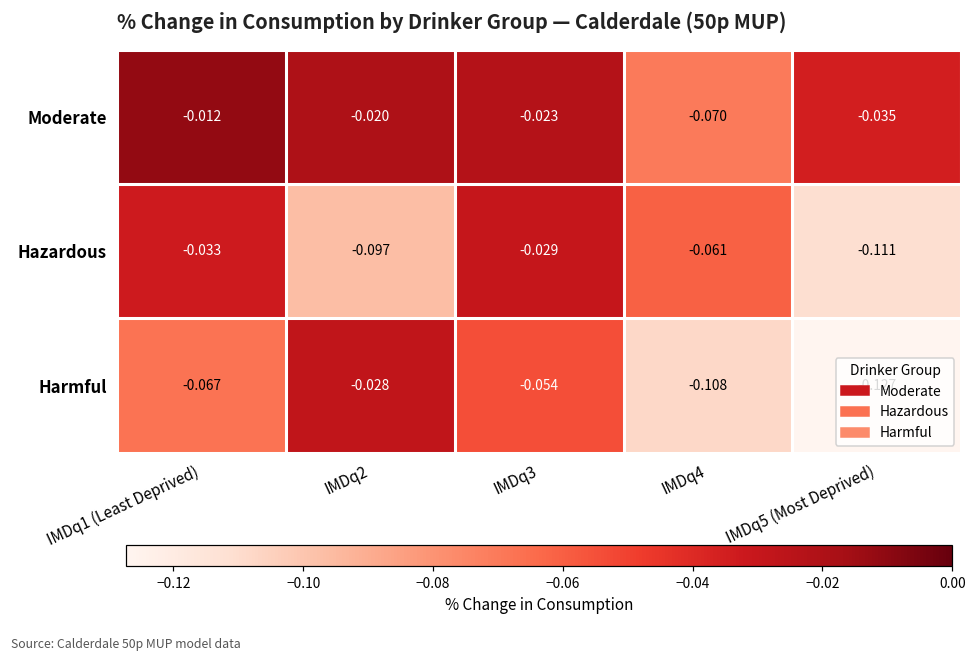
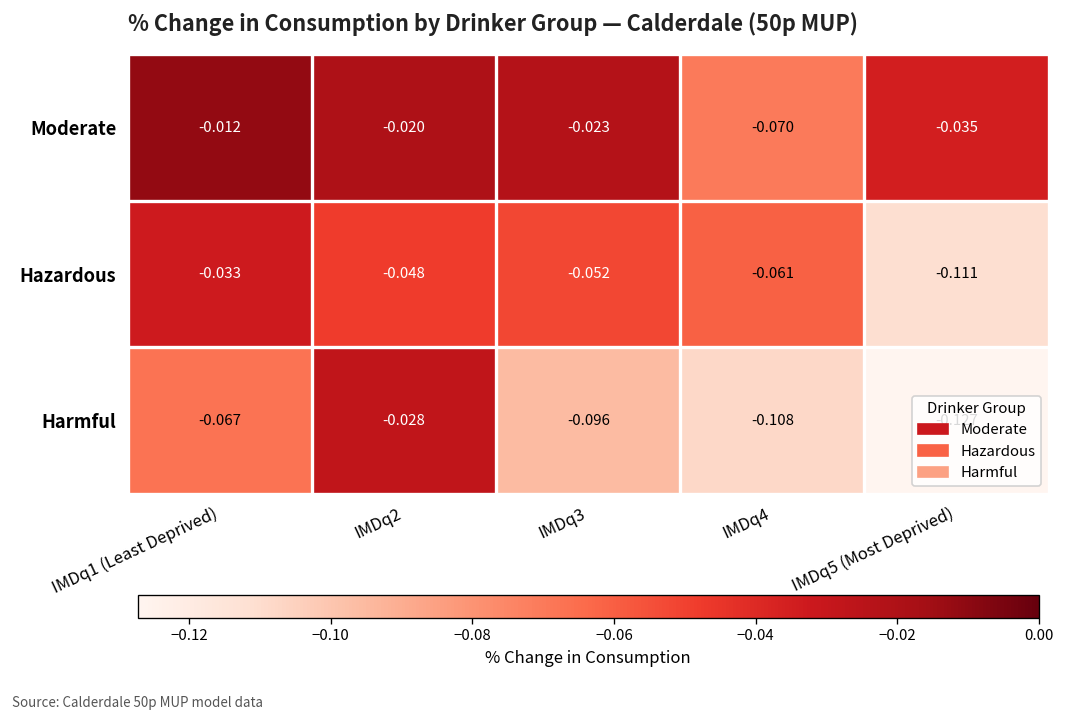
Hazardous, IMDq2: -0.097 -> -0.048
Hazardous, IMDq3: -0.029 -> -0.052
Harmful, IMDq3: -0.054 -> -0.096
